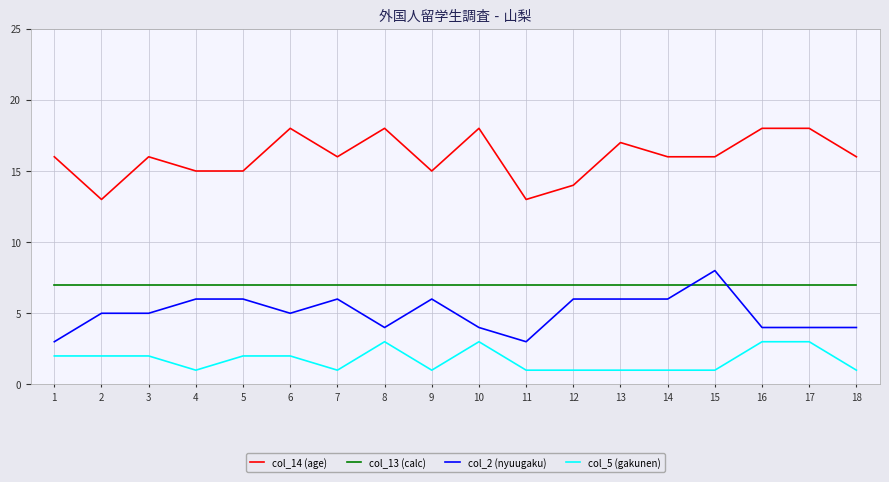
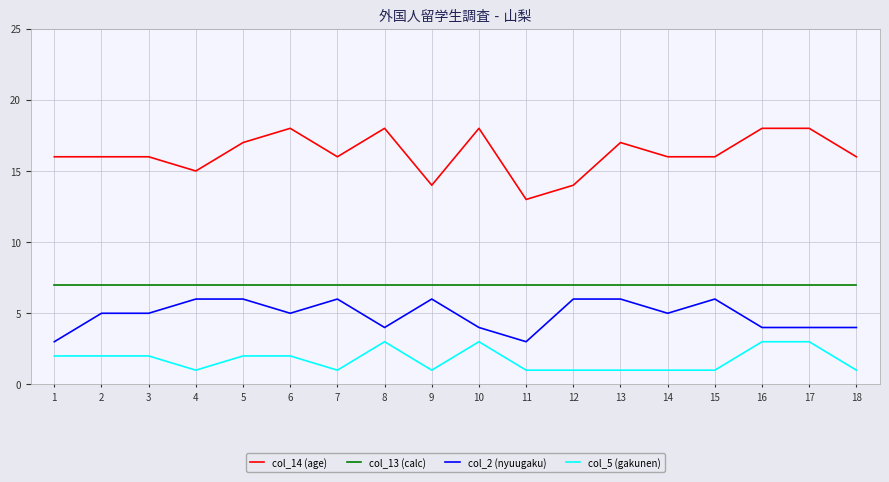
col_14 (age), 2: 13 -> 16
col_14 (age), 5: 15 -> 17
col_14 (age), 9: 15 -> 14
col_2 (nyuugaku), 14: 6 -> 5
col_2 (nyuugaku), 15: 8 -> 6
